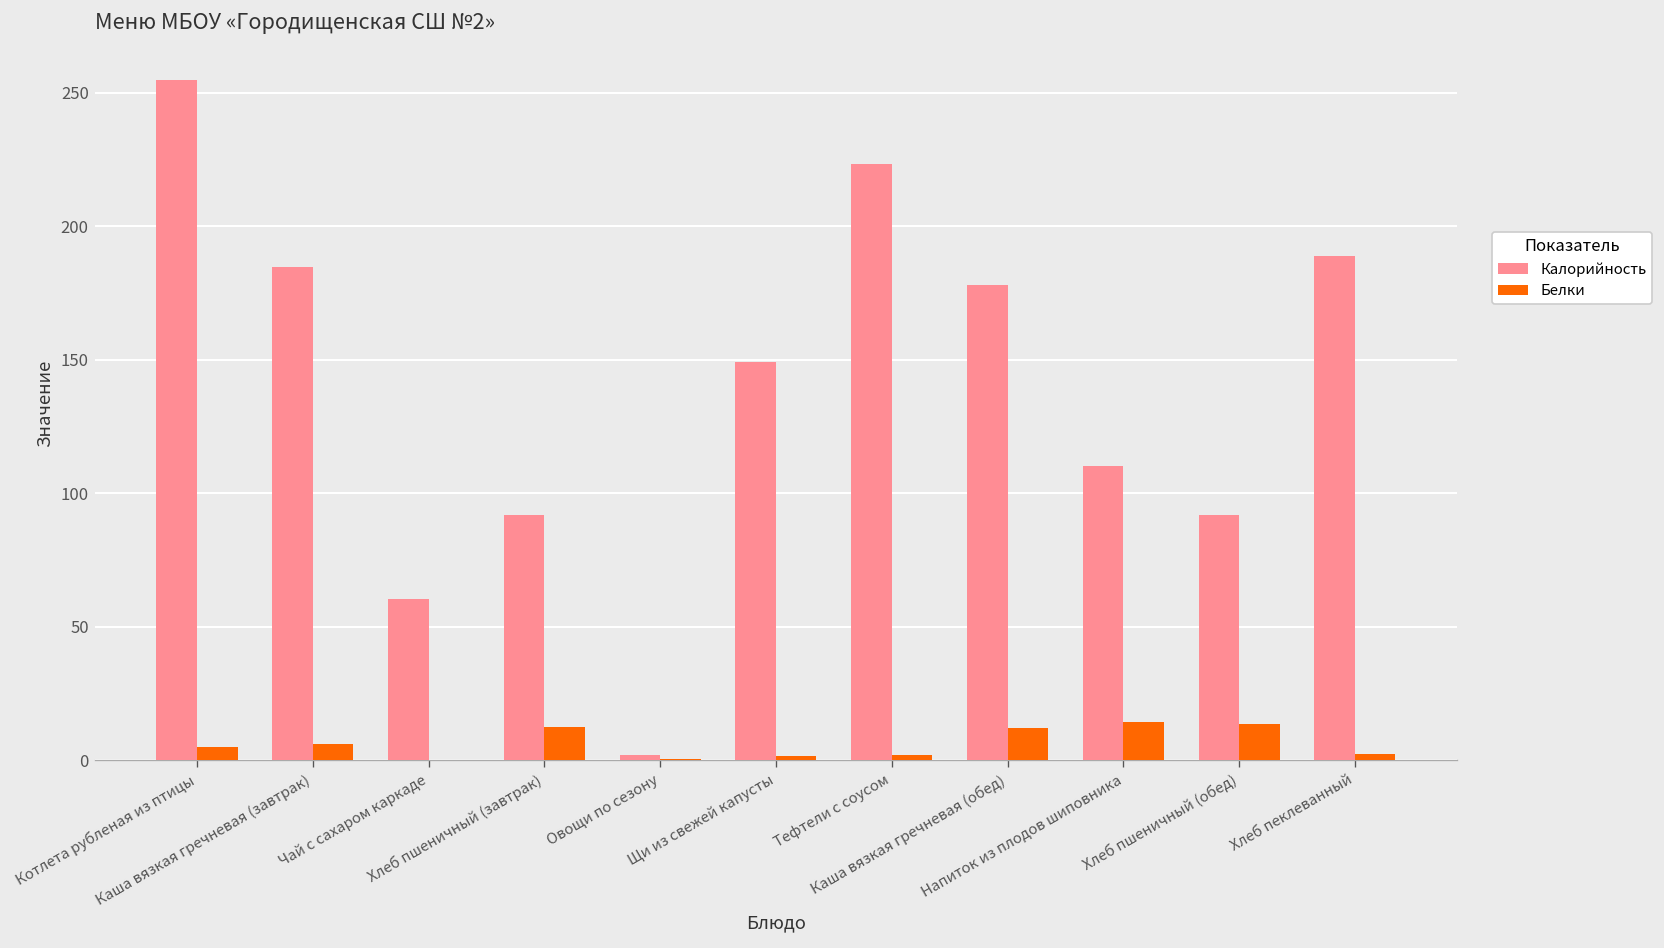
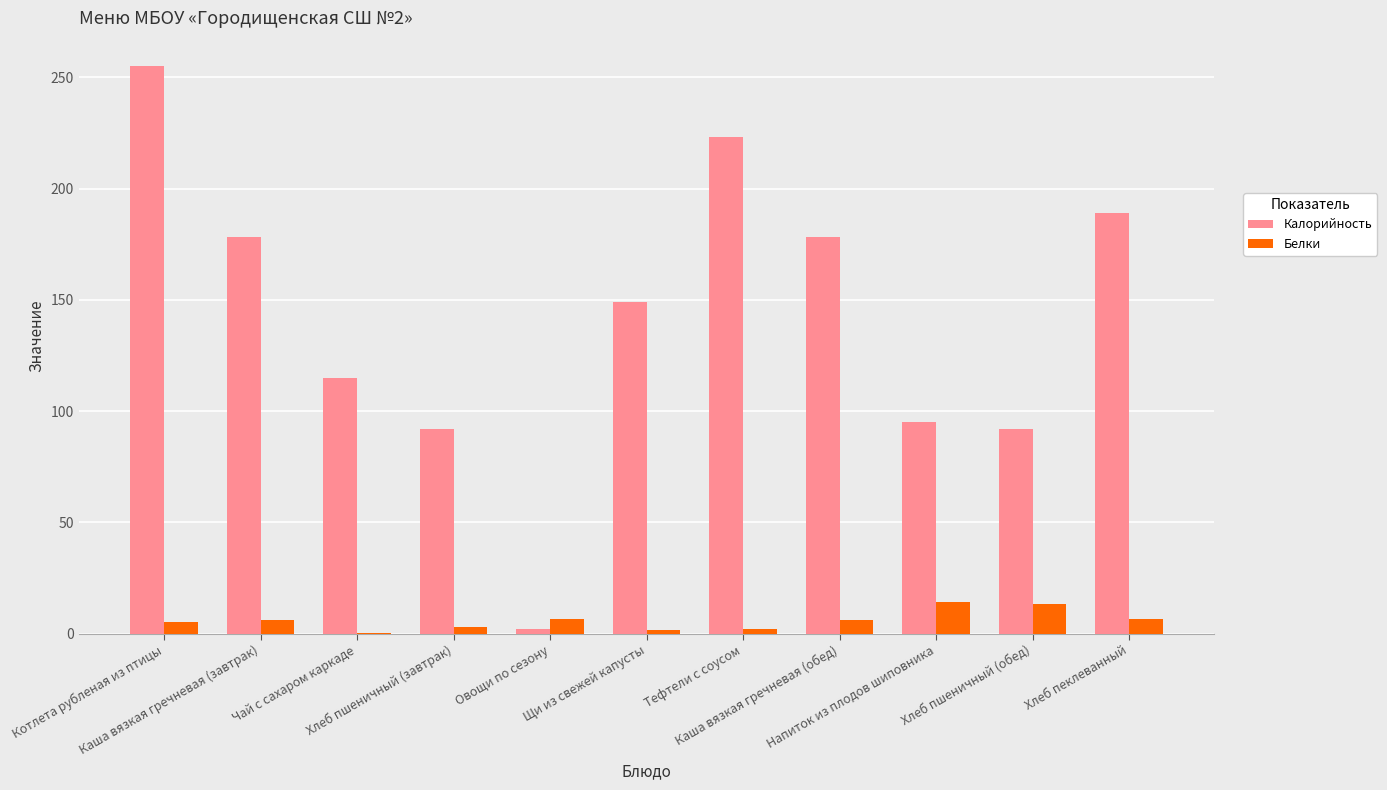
Калорийность, Каша вязкая гречневая (завтрак): 185 -> 178
Калорийность, Чай с сахаром каркаде: 61 -> 115
Белки, Хлеб пшеничный (завтрак): 12 -> 3
Белки, Овощи по сезону: 1 -> 6
Белки, Каша вязкая гречневая (обед): 12 -> 6
Калорийность, Напиток из плодов шиповника: 110 -> 95
Белки, Хлеб пеклеванный: 3 -> 7
